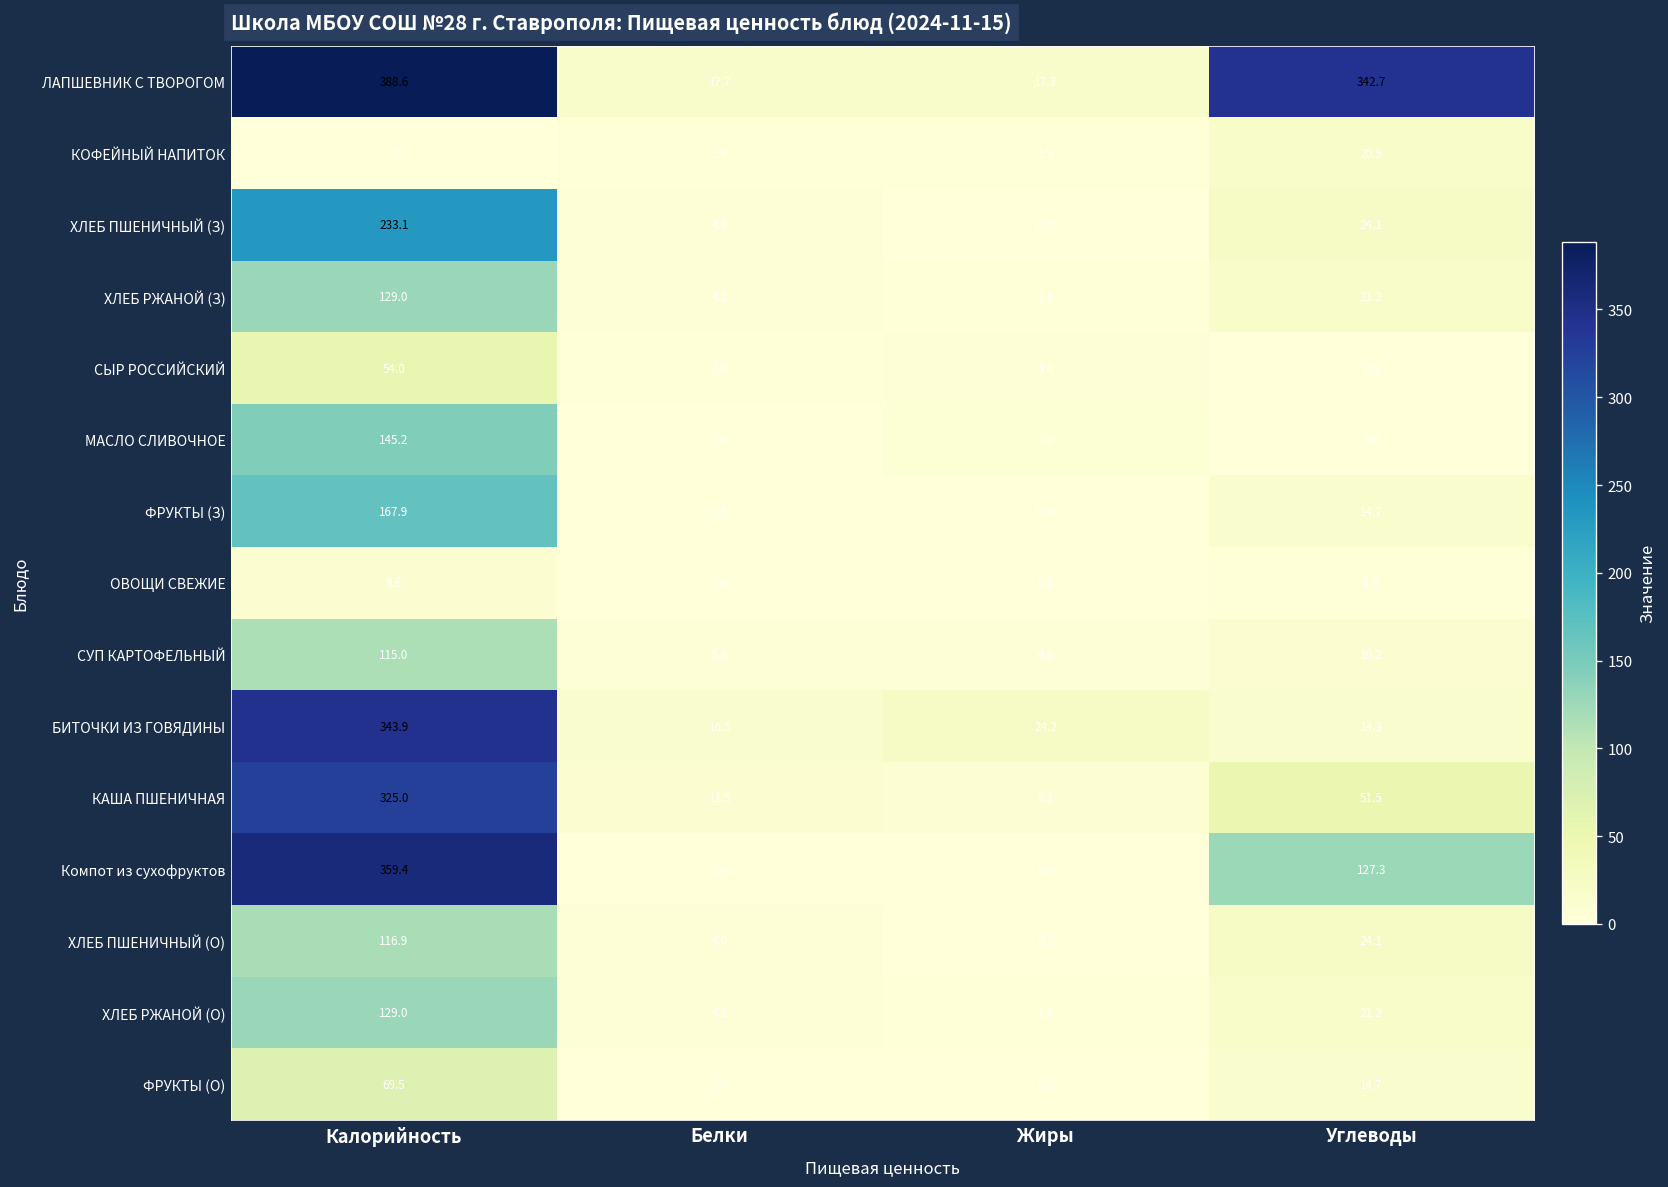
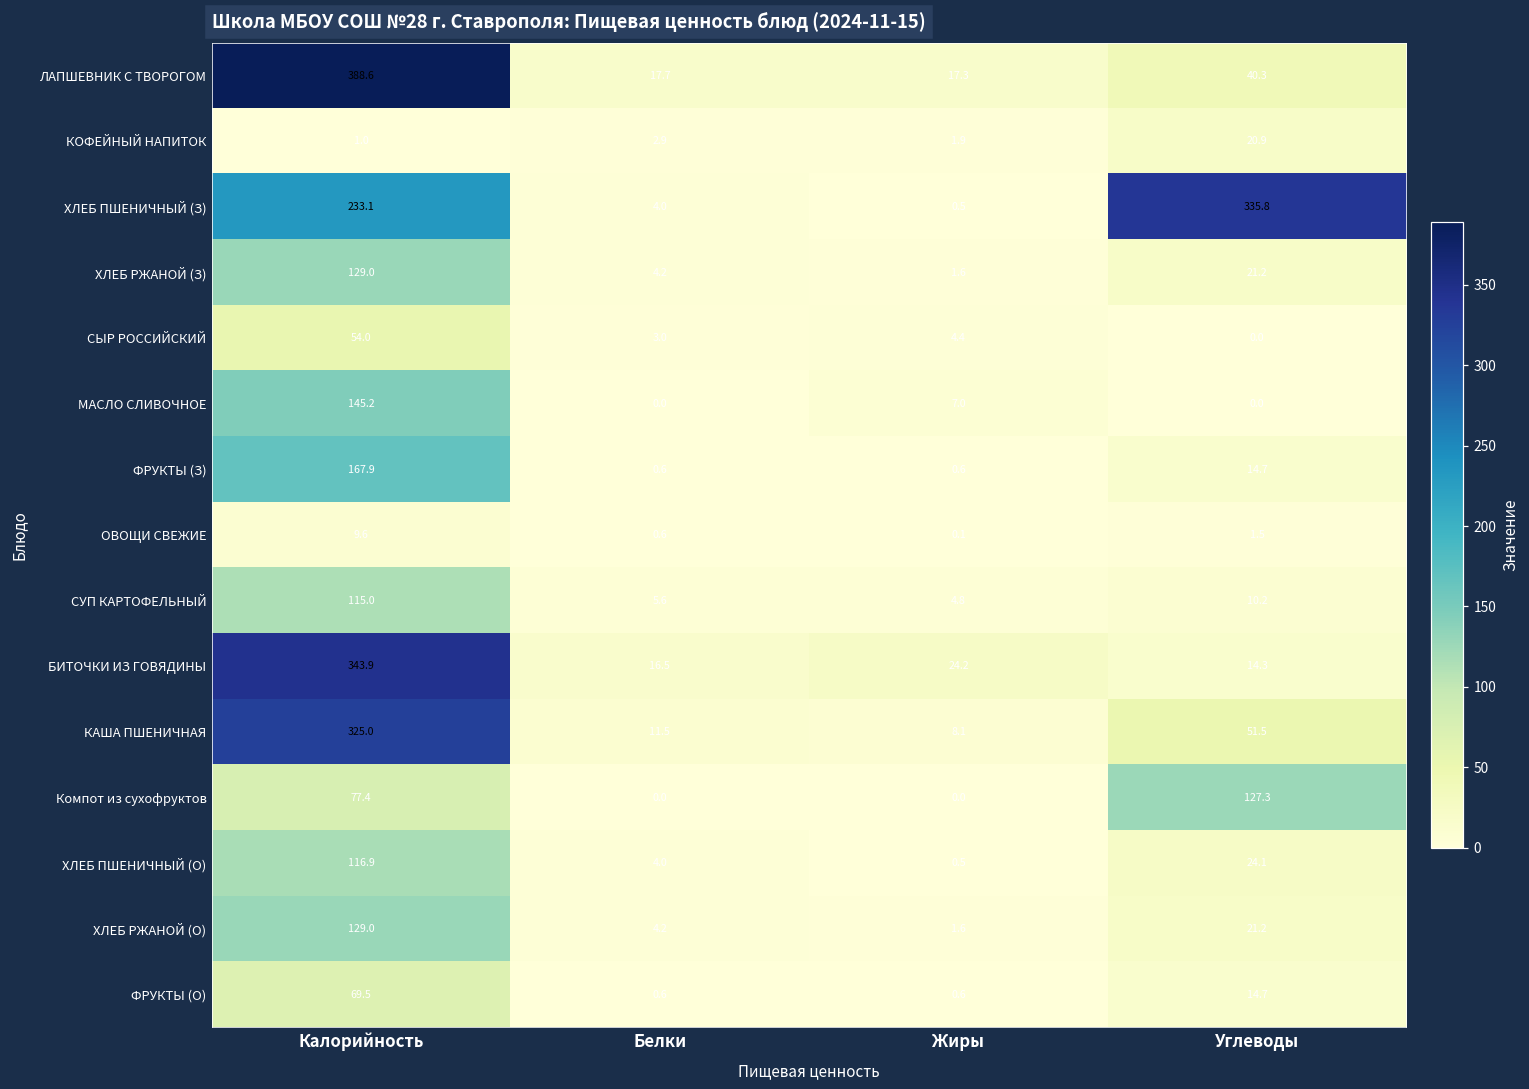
ЛАПШЕВНИК С ТВОРОГОМ, Углеводы: 342.7 -> 40.3
ХЛЕБ ПШЕНИЧНЫЙ (З), Углеводы: 24.1 -> 335.8
Компот из сухофруктов, Калорийность: 359.4 -> 77.4
